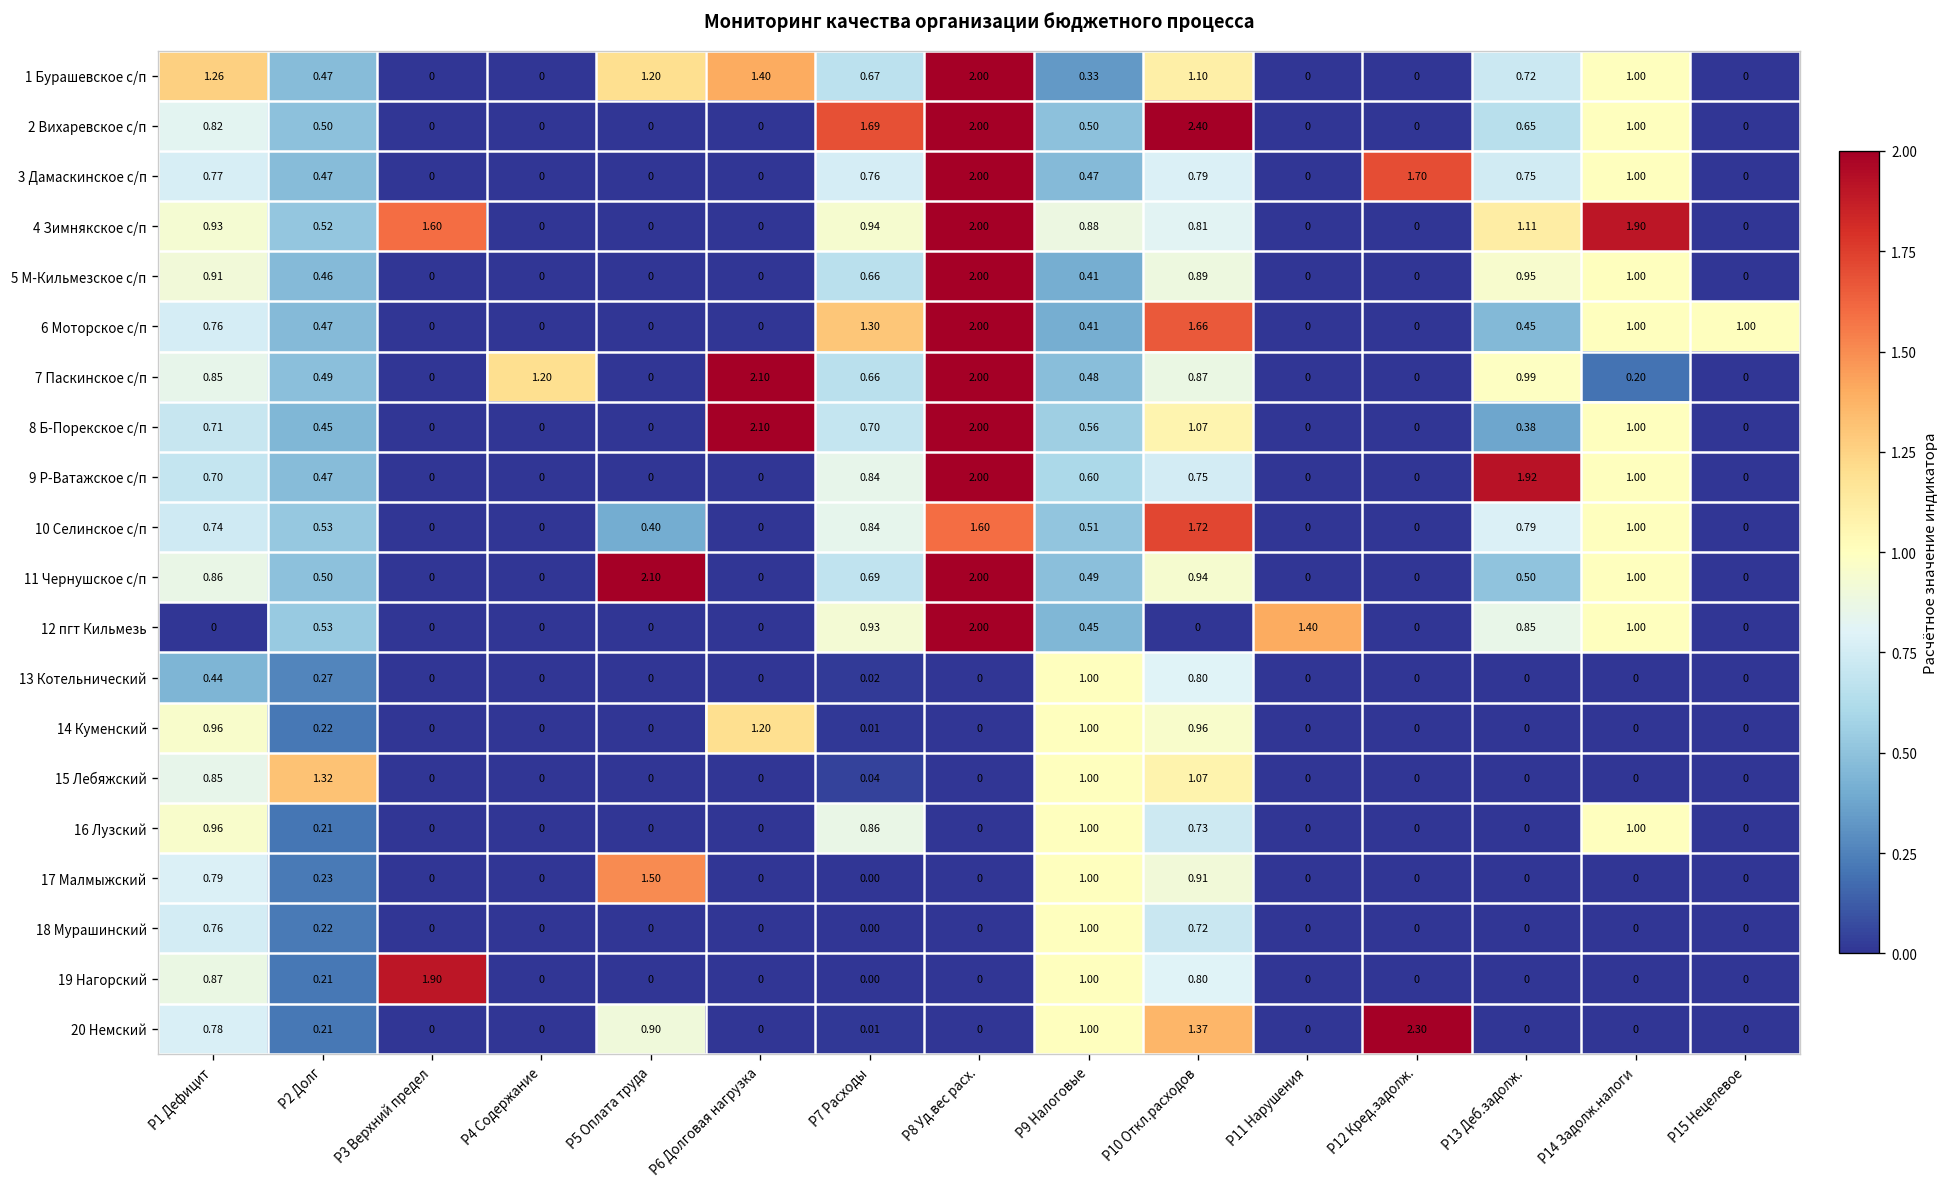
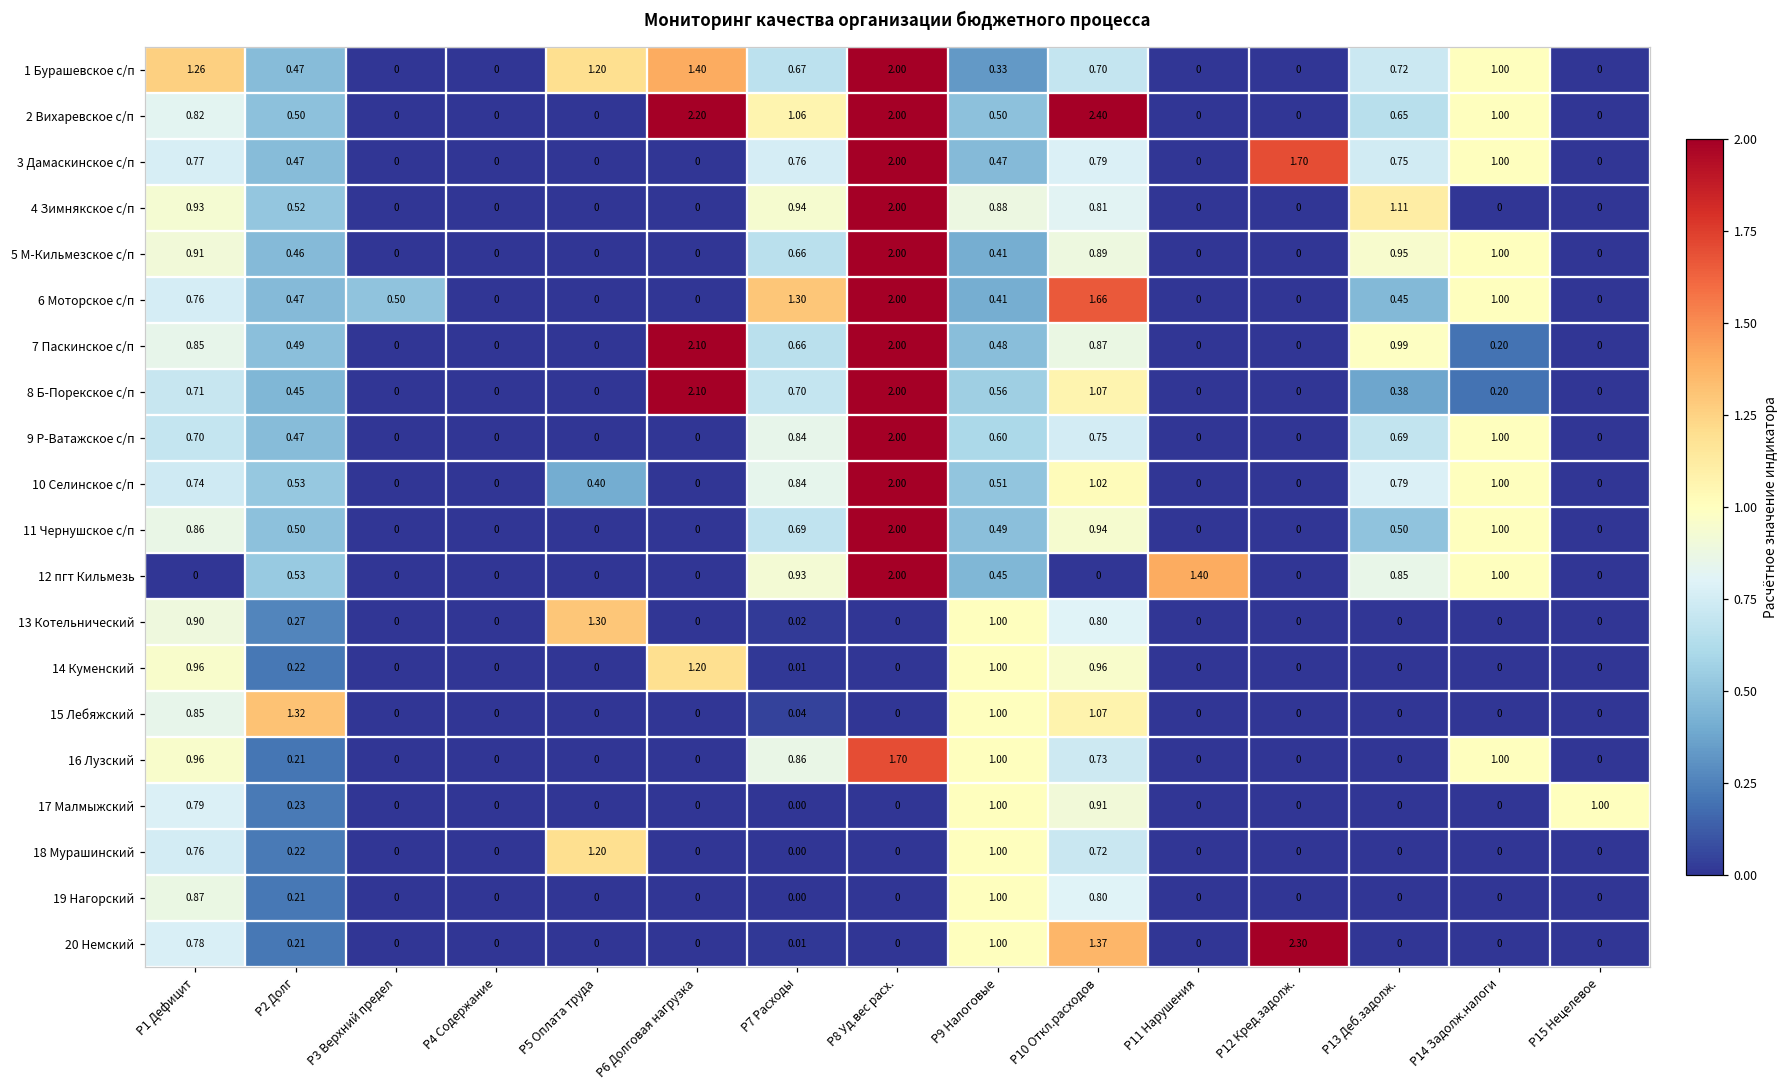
1 Бурашевское с/п, Р10 Откл.расходов: 1.10 -> 0.70
2 Вихаревское с/п, Р6 Долговая нагрузка: 0 -> 2.20
2 Вихаревское с/п, Р7 Расходы: 1.69 -> 1.06
4 Зимнякское с/п, Р3 Верхний предел: 1.60 -> 0
4 Зимнякское с/п, Р14 Задолж.налоги: 1.90 -> 0
6 Моторское с/п, Р3 Верхний предел: 0 -> 0.50
6 Моторское с/п, Р15 Нецелевое: 1.00 -> 0
7 Паскинское с/п, Р4 Содержание: 1.20 -> 0
8 Б-Порекское с/п, Р14 Задолж.налоги: 1.00 -> 0.20
9 Р-Ватажское с/п, Р13 Деб.задолж.: 1.92 -> 0.69
10 Селинское с/п, Р8 Уд.вес расх.: 1.60 -> 2.00
10 Селинское с/п, Р10 Откл.расходов: 1.72 -> 1.02
11 Чернушское с/п, Р5 Оплата труда: 2.10 -> 0
13 Котельнический, Р1 Дефицит: 0.44 -> 0.90
13 Котельнический, Р5 Оплата труда: 0 -> 1.30
16 Лузский, Р8 Уд.вес расх.: 0 -> 1.70
17 Малмыжский, Р5 Оплата труда: 1.50 -> 0
17 Малмыжский, Р15 Нецелевое: 0 -> 1.00
18 Мурашинский, Р5 Оплата труда: 0 -> 1.20
19 Нагорский, Р3 Верхний предел: 1.90 -> 0
20 Немский, Р5 Оплата труда: 0.90 -> 0
